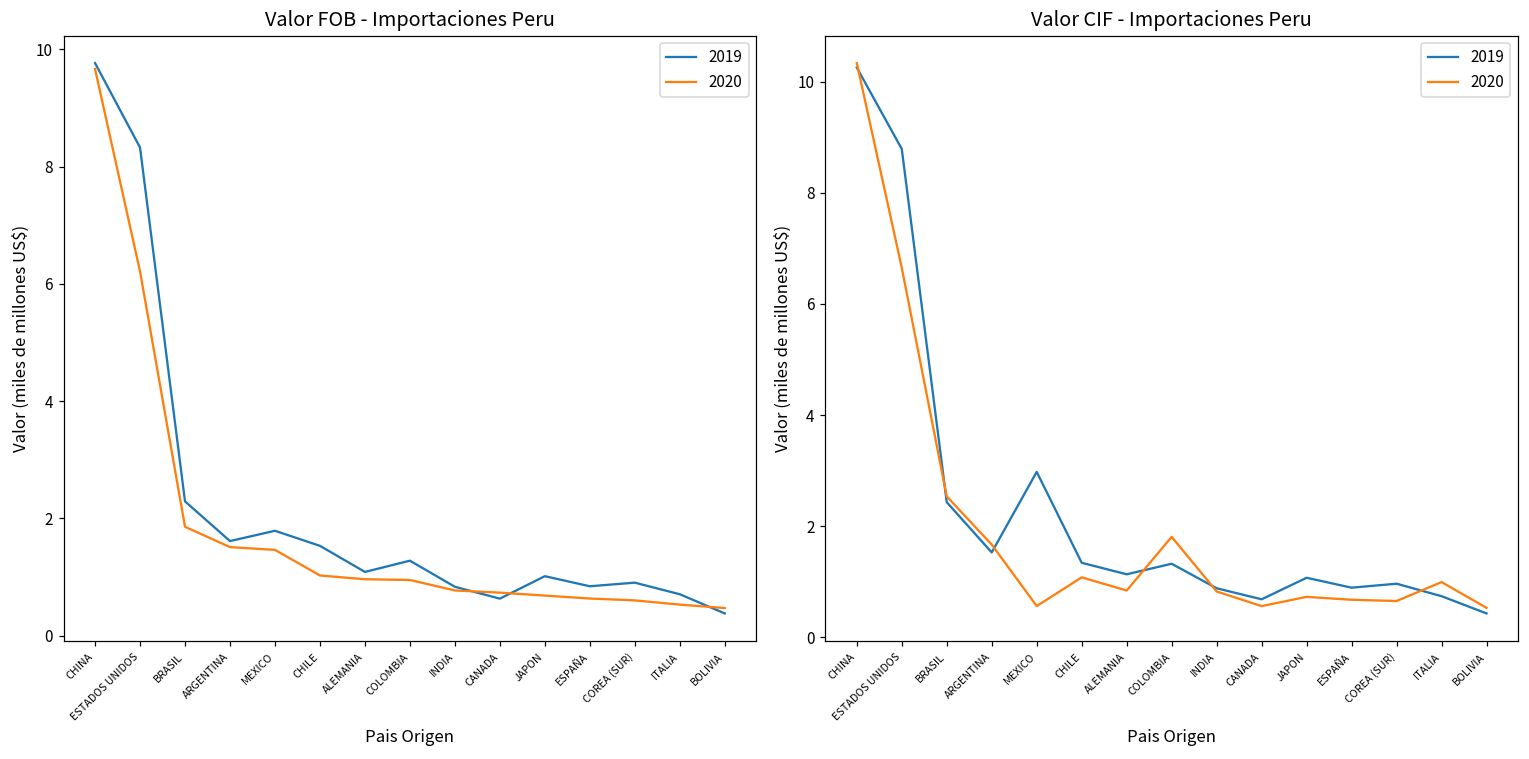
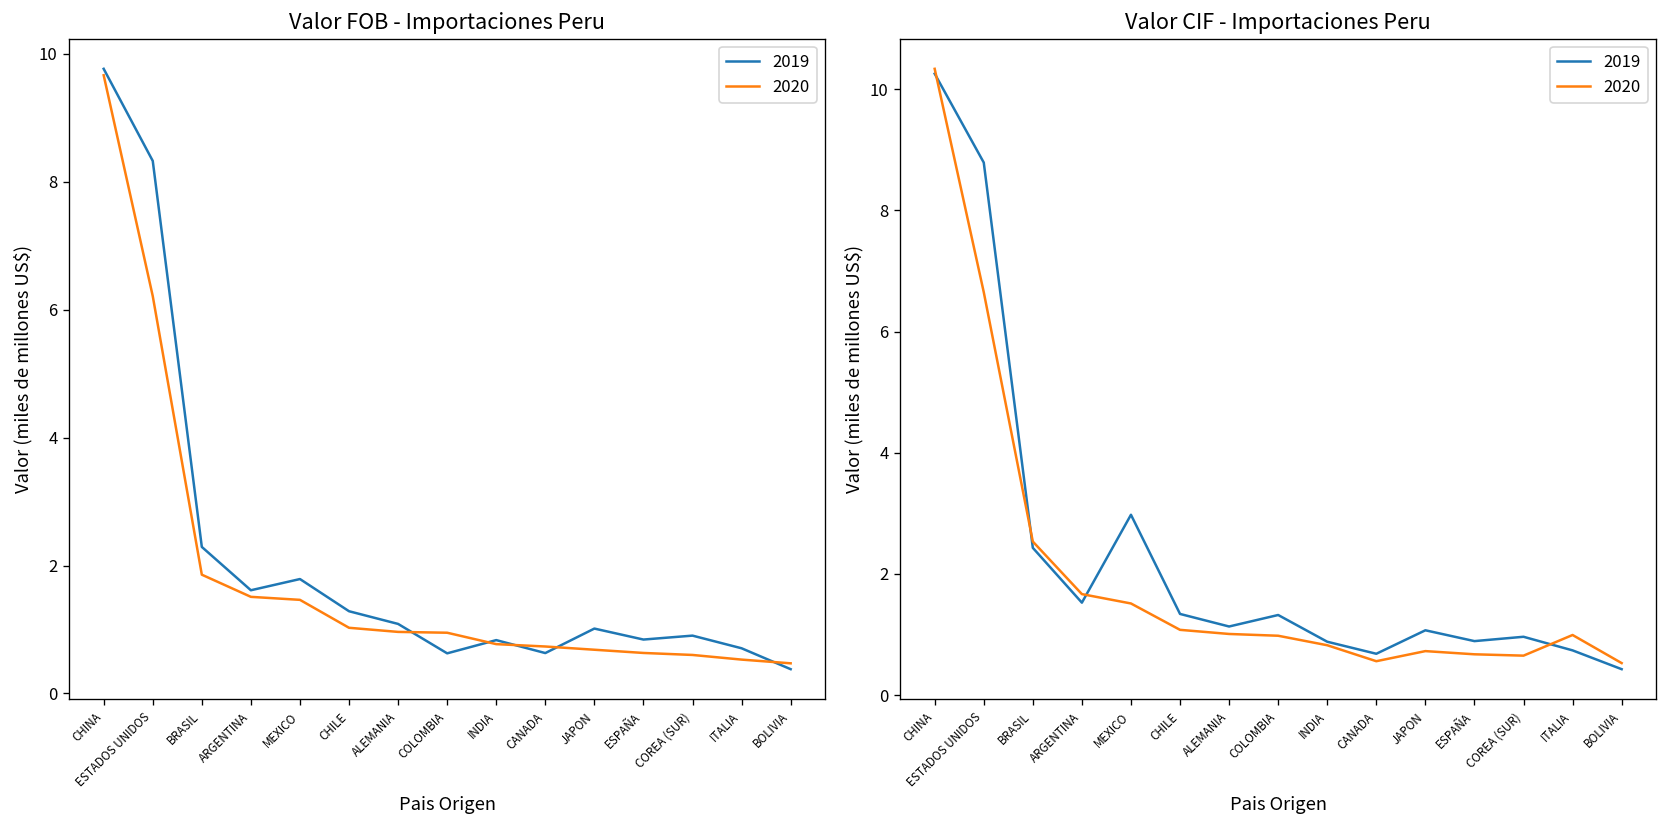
Valor FOB - Importaciones Peru, 2019, CHILE: 1.5 -> 1.3
Valor FOB - Importaciones Peru, 2019, COLOMBIA: 1.3 -> 0.6
Valor CIF - Importaciones Peru, 2020, MEXICO: 0.6 -> 1.5
Valor CIF - Importaciones Peru, 2020, ALEMANIA: 0.8 -> 1.0
Valor CIF - Importaciones Peru, 2020, COLOMBIA: 1.8 -> 1.0
